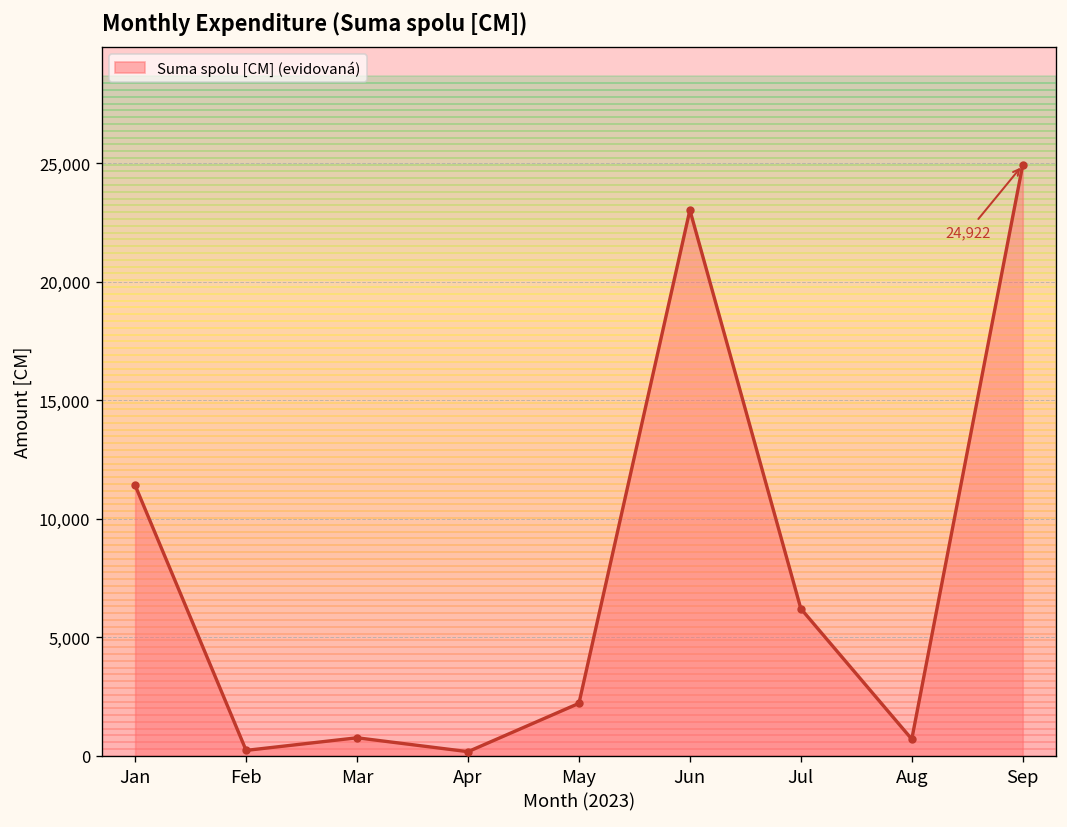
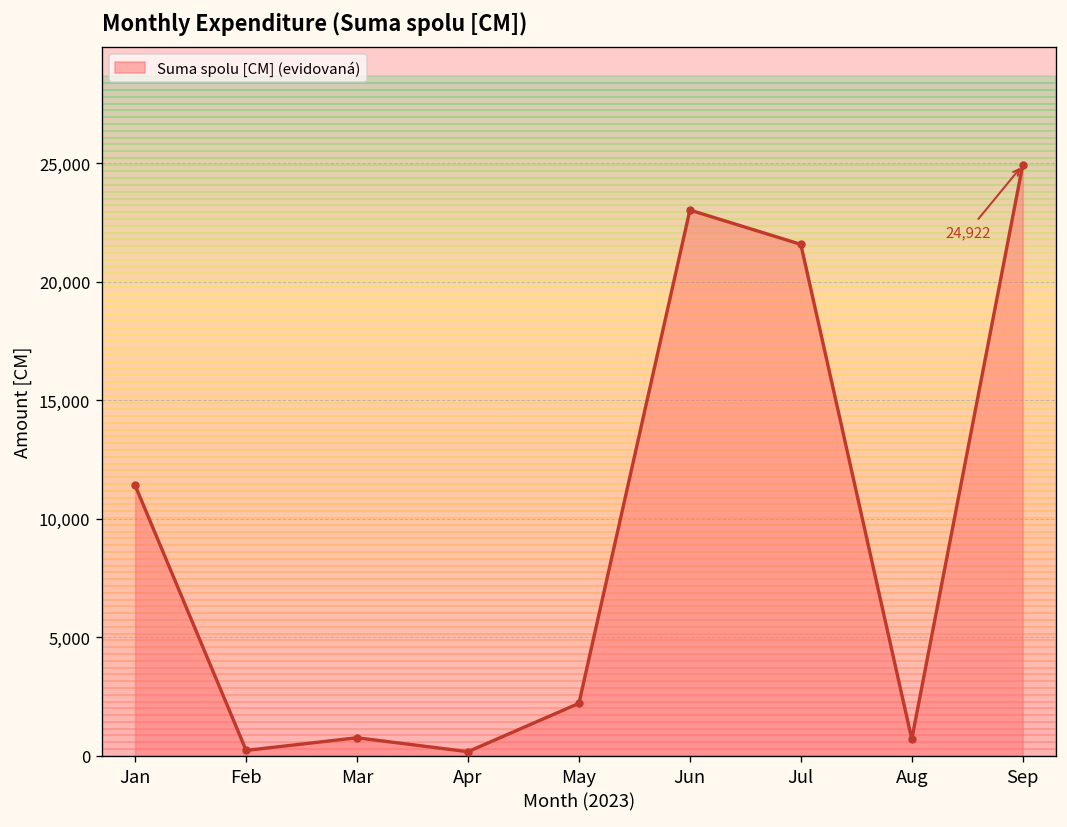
Jul: 6,200 -> 21,600
